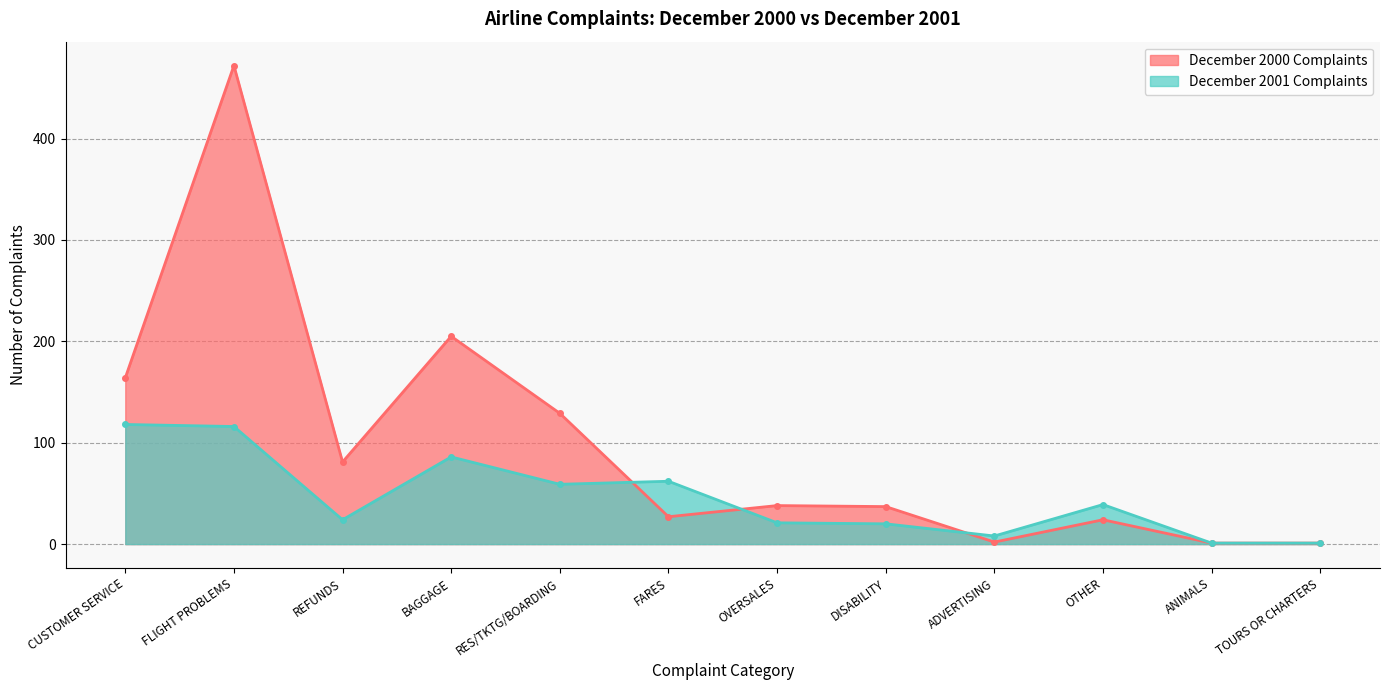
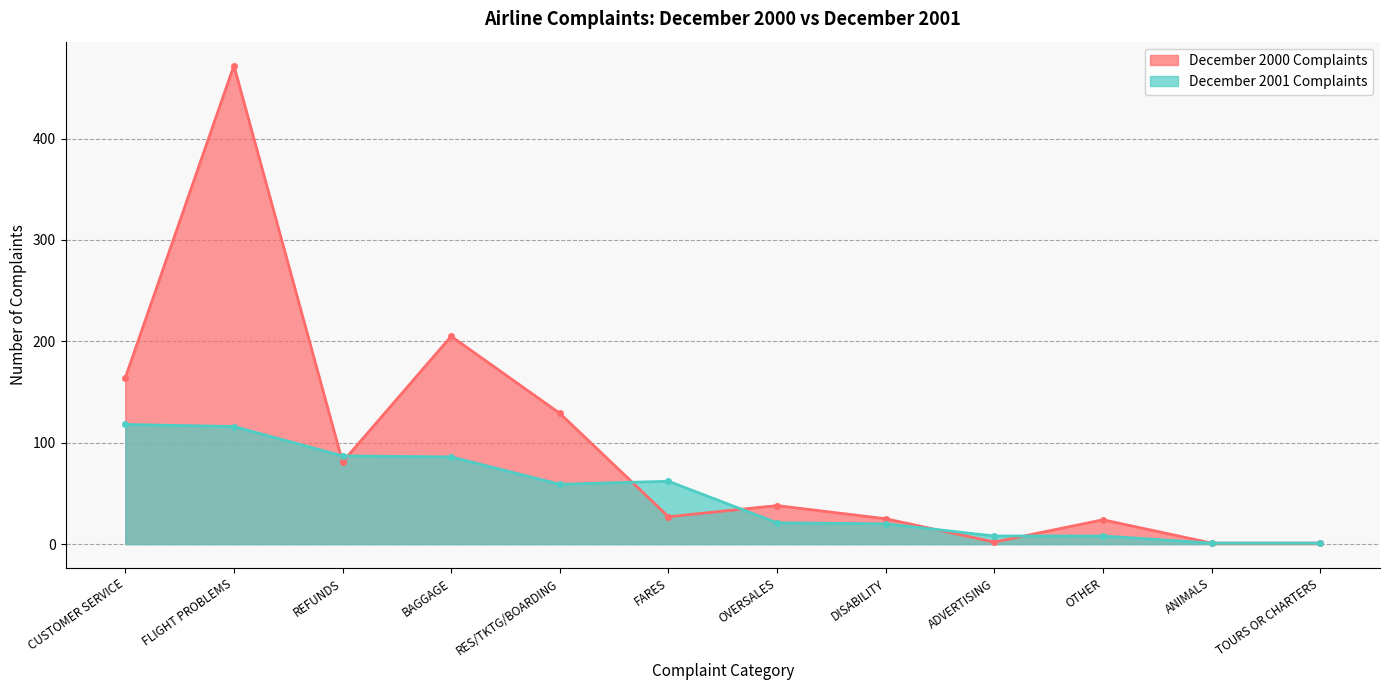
December 2001 Complaints, REFUNDS: 24 -> 87
December 2000 Complaints, DISABILITY: 37 -> 25
December 2001 Complaints, OTHER: 39 -> 8
